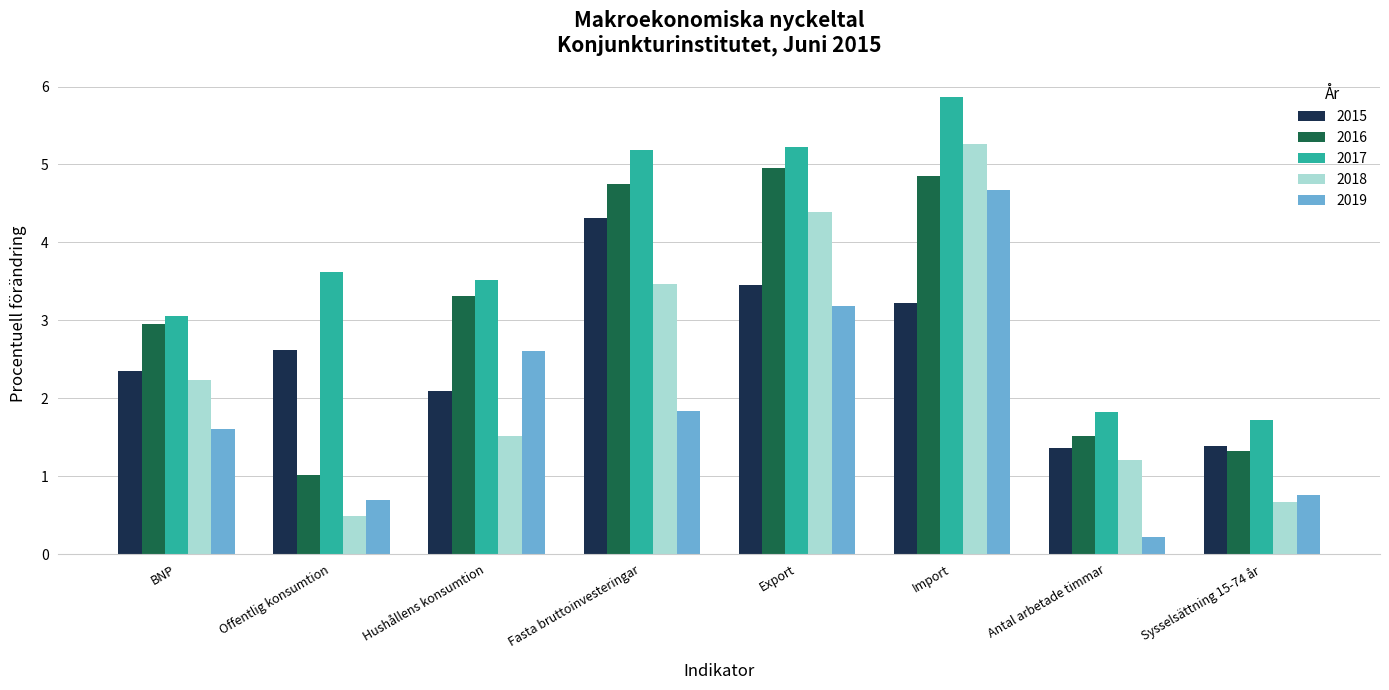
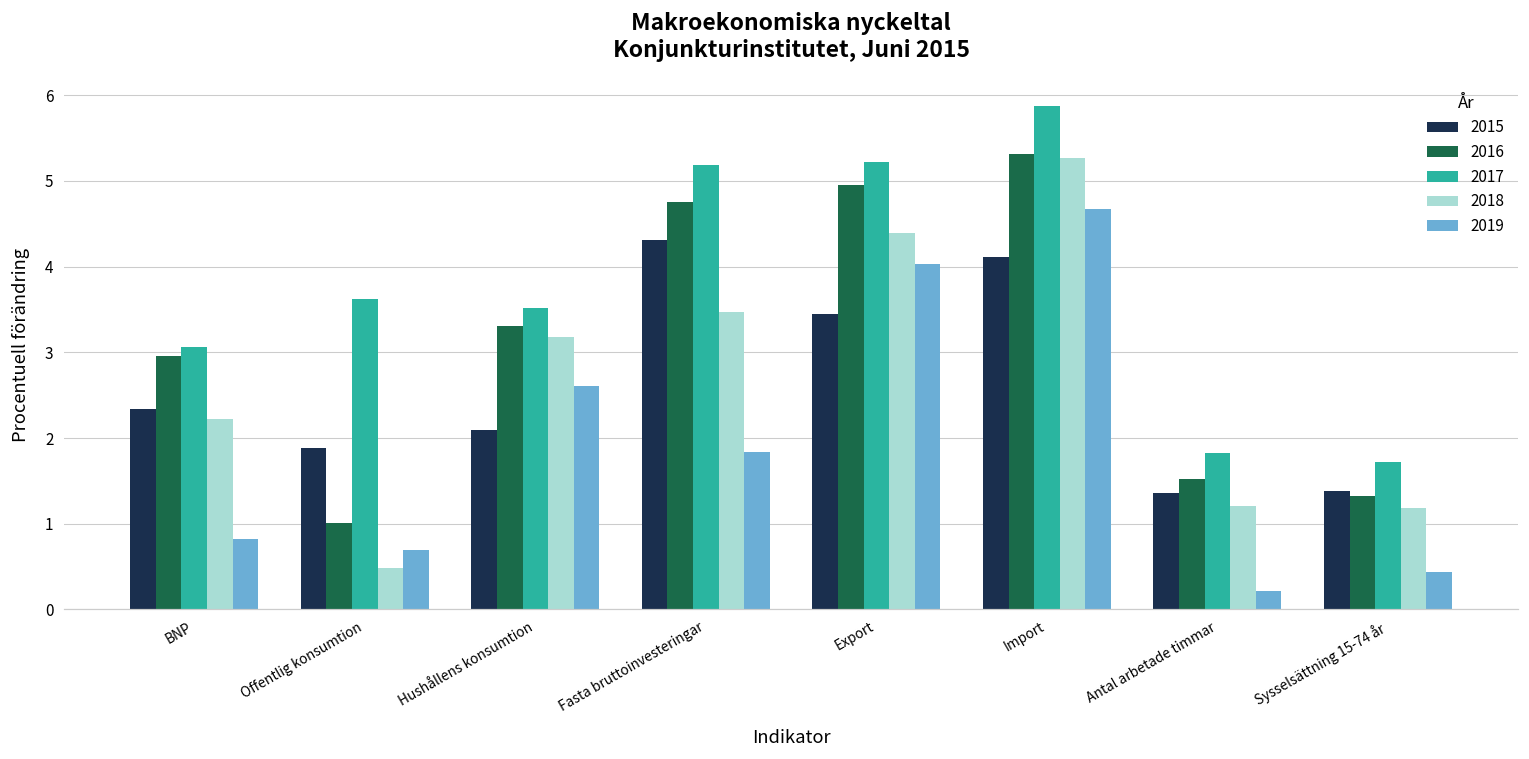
2019, BNP: 1.6 -> 0.8
2015, Offentlig konsumtion: 2.6 -> 1.9
2018, Hushållens konsumtion: 1.5 -> 3.2
2019, Export: 3.2 -> 4.0
2015, Import: 3.2 -> 4.1
2016, Import: 4.9 -> 5.3
2018, Sysselsättning 15-74 år: 0.7 -> 1.2
2019, Sysselsättning 15-74 år: 0.8 -> 0.4
